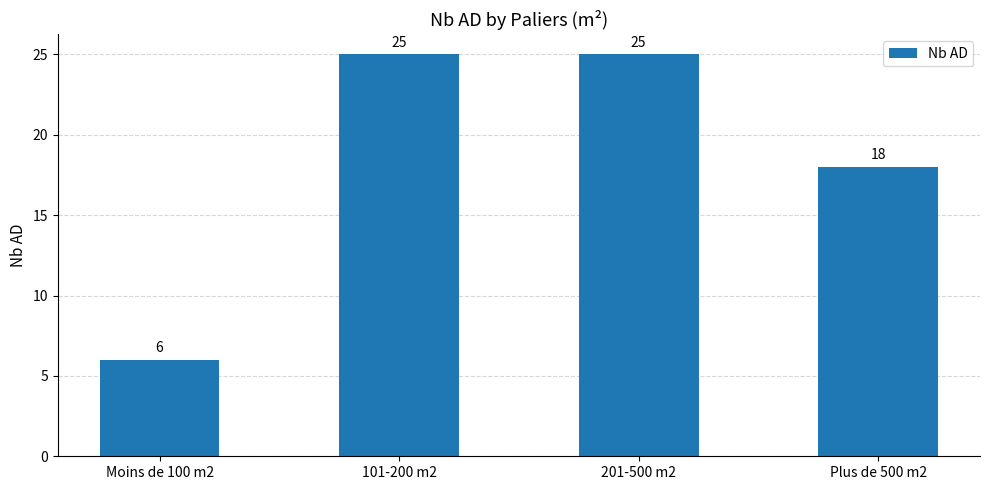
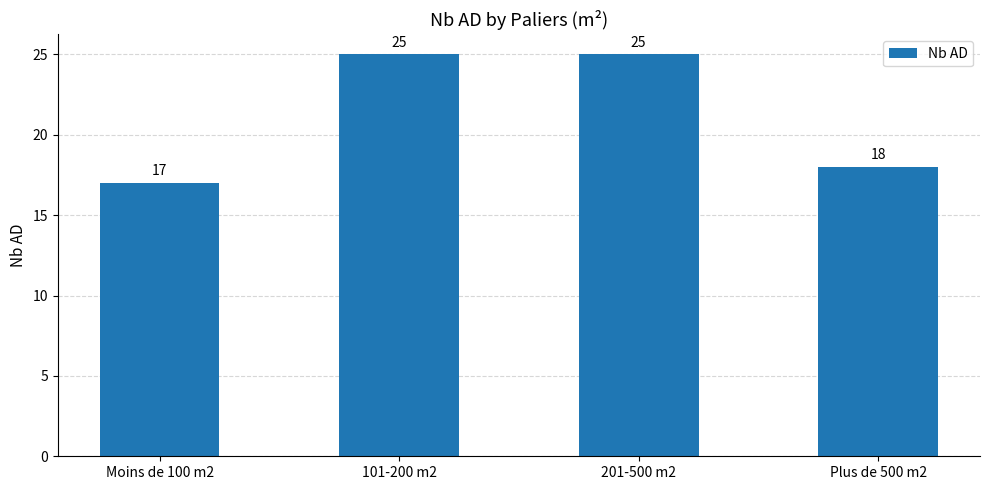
Moins de 100 m2: 6 -> 17
